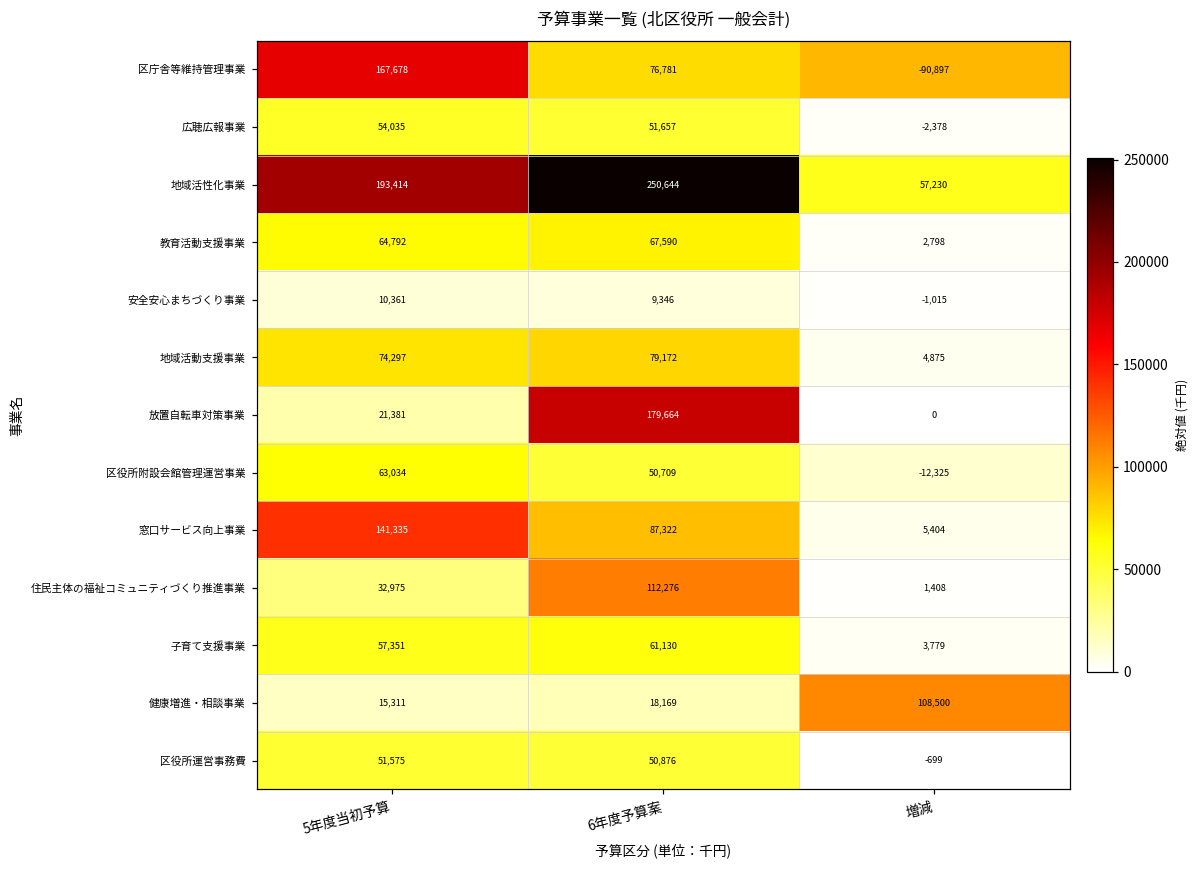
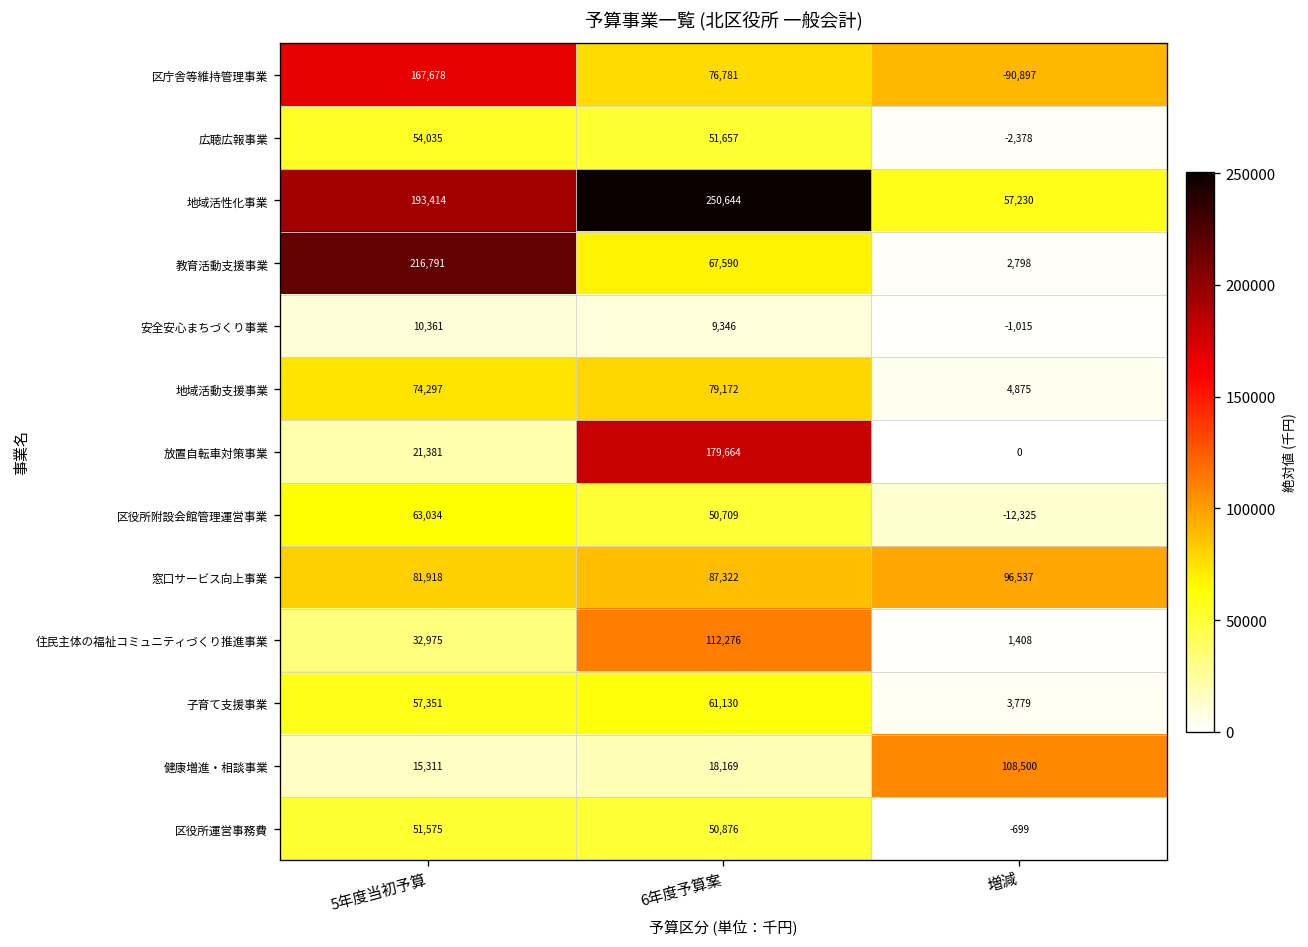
教育活動支援事業, 5年度当初予算: 64,792 -> 216,791
窓口サービス向上事業, 5年度当初予算: 141,335 -> 81,918
窓口サービス向上事業, 増減: 5,404 -> 96,537
